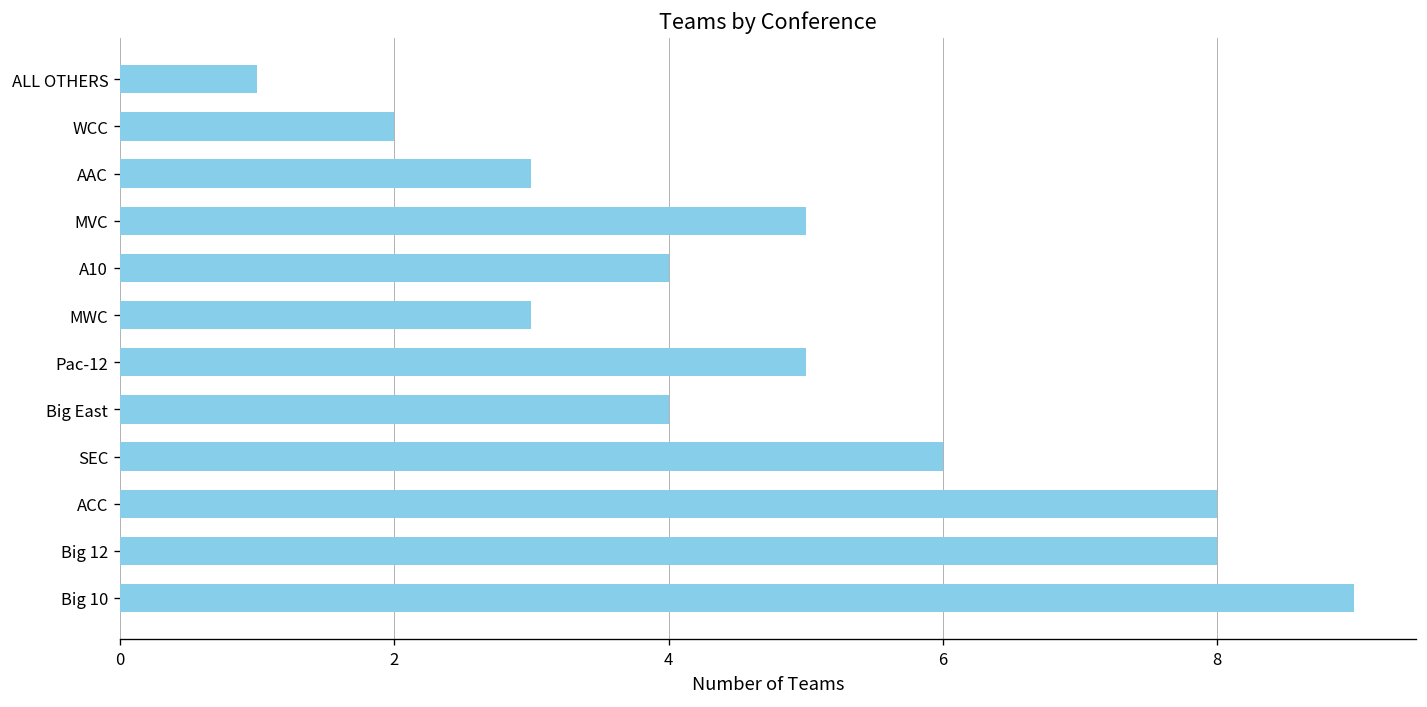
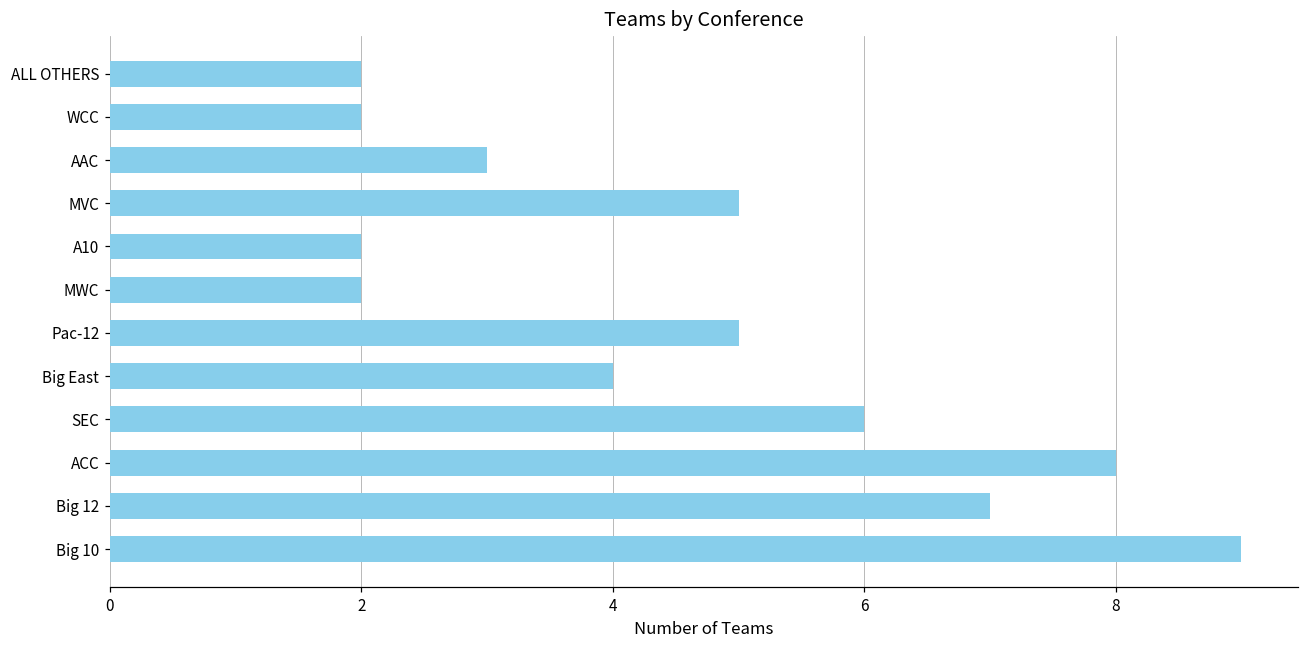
ALL OTHERS: 1 -> 2
A10: 4 -> 2
MWC: 3 -> 2
Big 12: 8 -> 7
